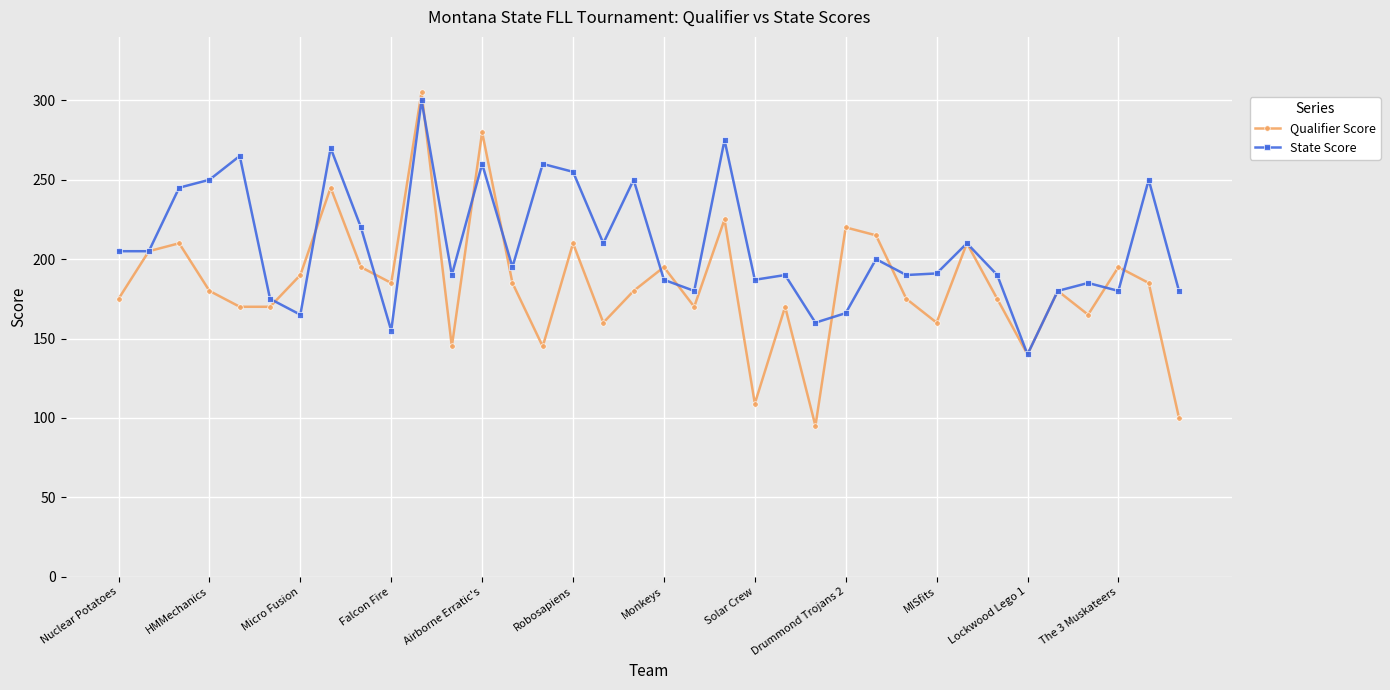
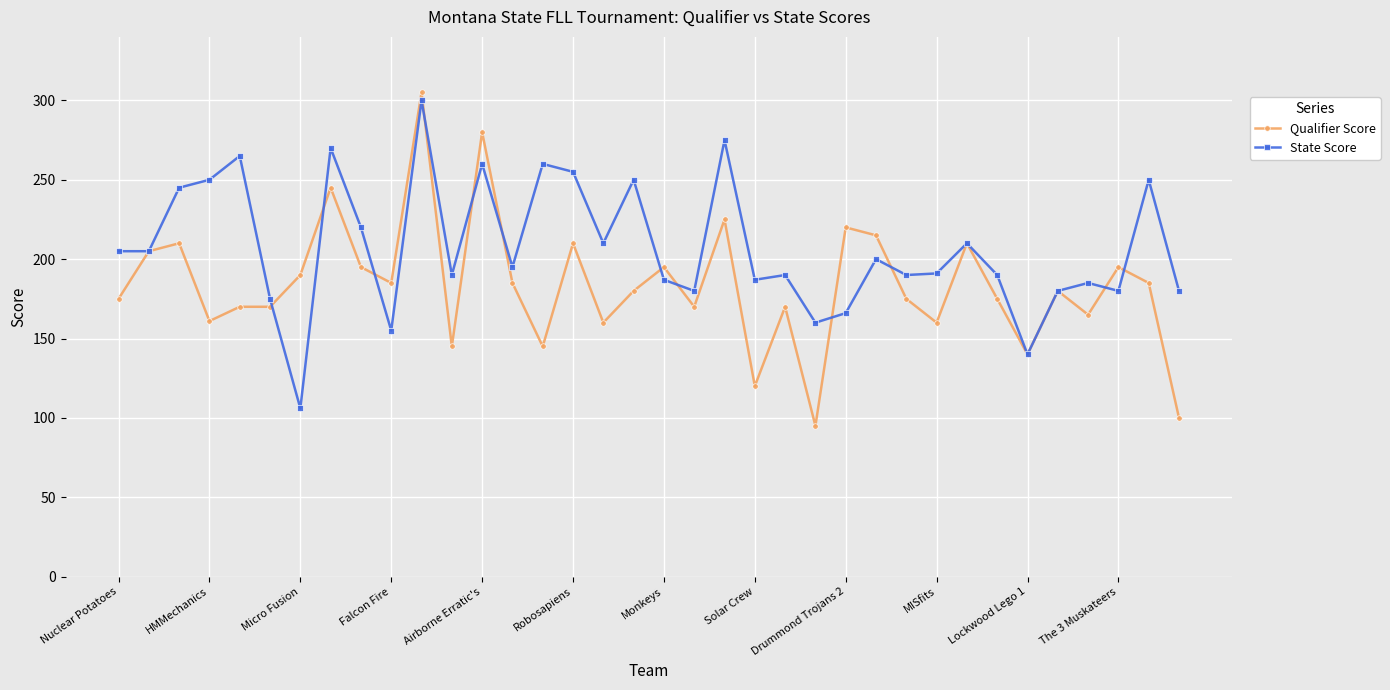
Qualifier Score, HMMechanics: 180 -> 161
State Score, Micro Fusion: 165 -> 106
Qualifier Score, Solar Crew: 109 -> 120
